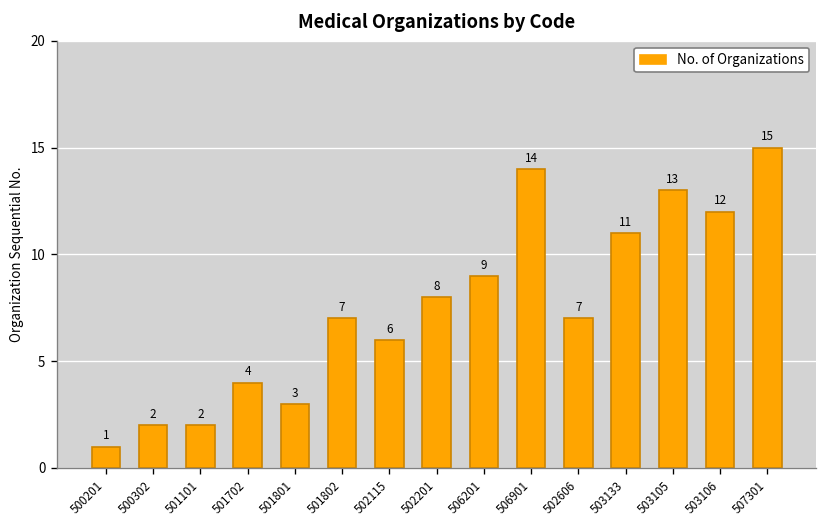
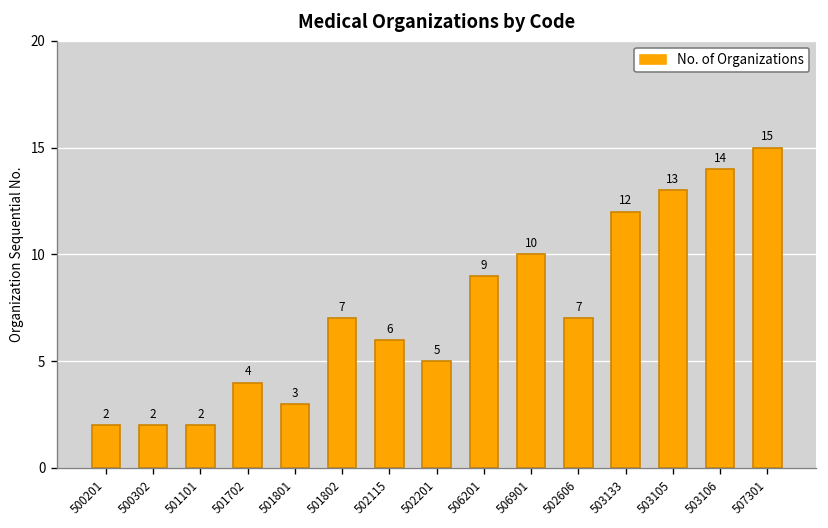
500201: 1 -> 2
502201: 8 -> 5
506901: 14 -> 10
503133: 11 -> 12
503106: 12 -> 14
